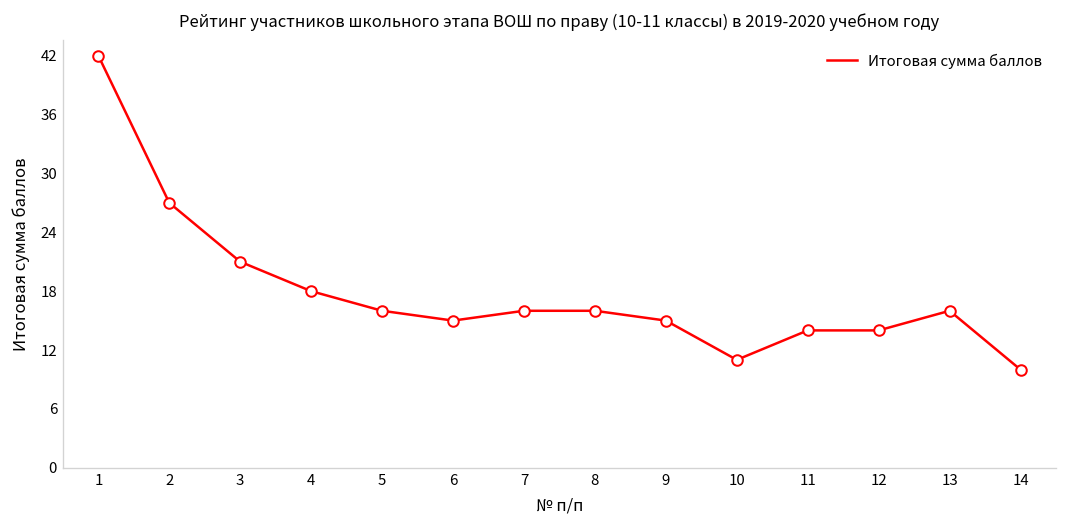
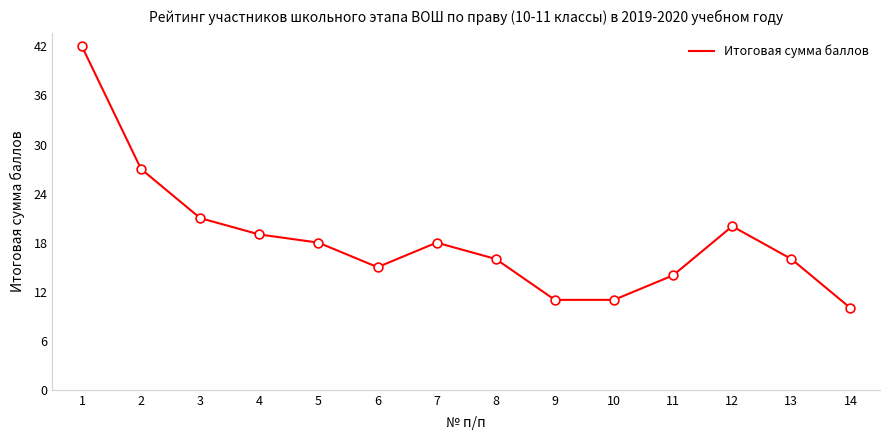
4: 18 -> 19
5: 16 -> 18
7: 16 -> 18
9: 15 -> 11
12: 14 -> 20
